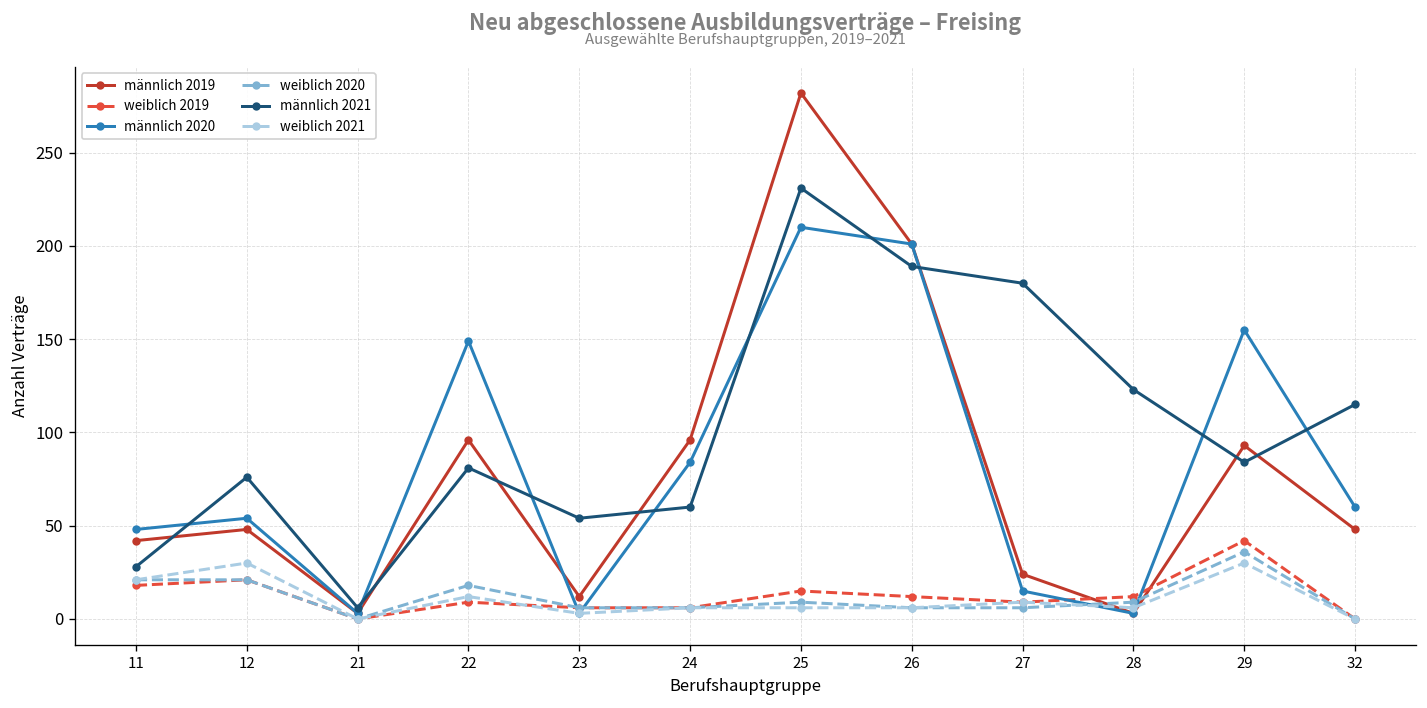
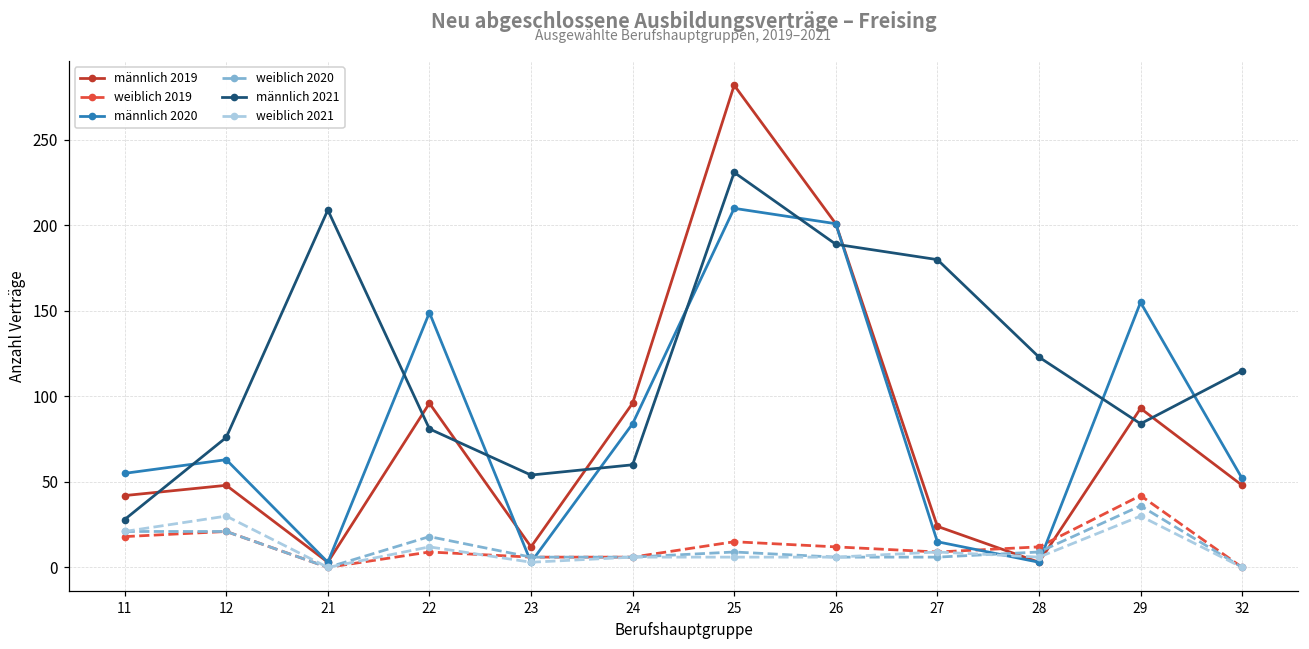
männlich 2020, 11: 48 -> 55
männlich 2020, 12: 54 -> 63
männlich 2021, 21: 6 -> 209
männlich 2020, 32: 60 -> 52
